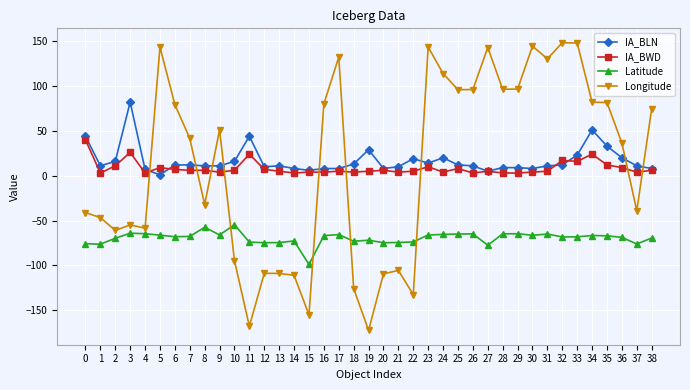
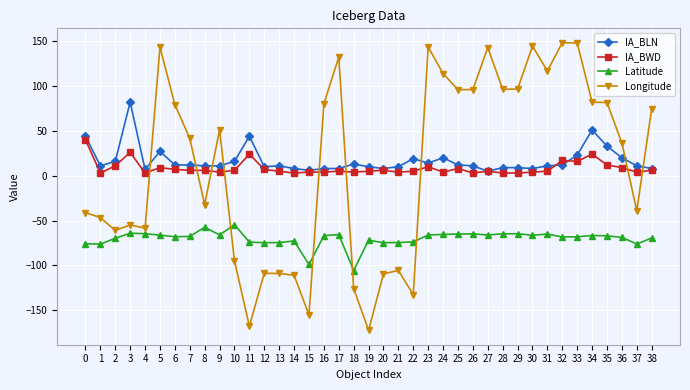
IA_BLN, 5: 0 -> 30
Latitude, 18: -70 -> -110
IA_BLN, 19: 30 -> 10
Latitude, 27: -80 -> -70
Longitude, 31: 130 -> 120
